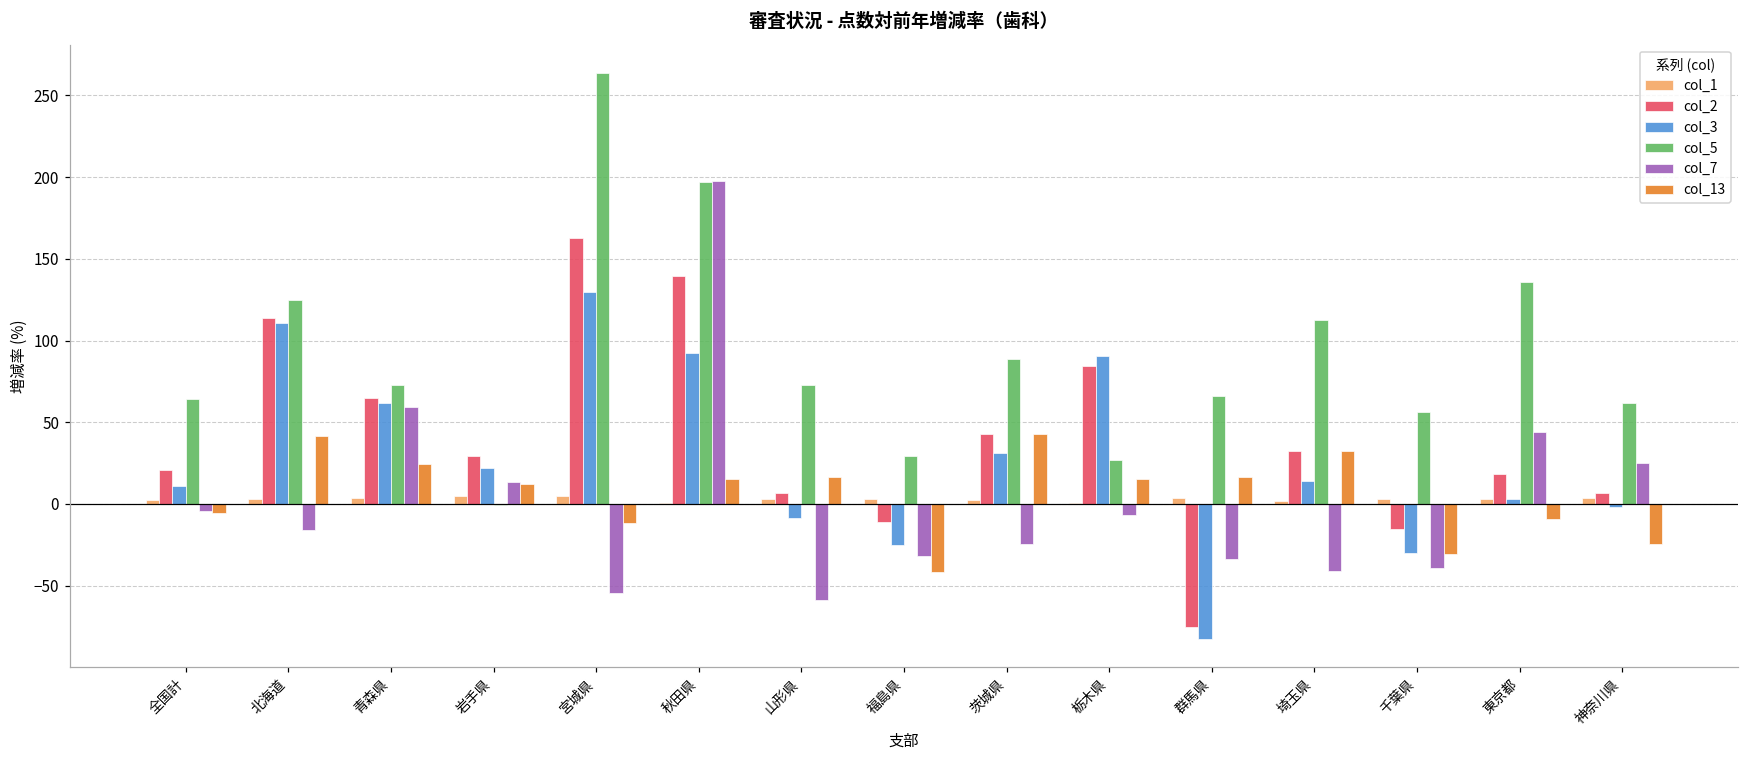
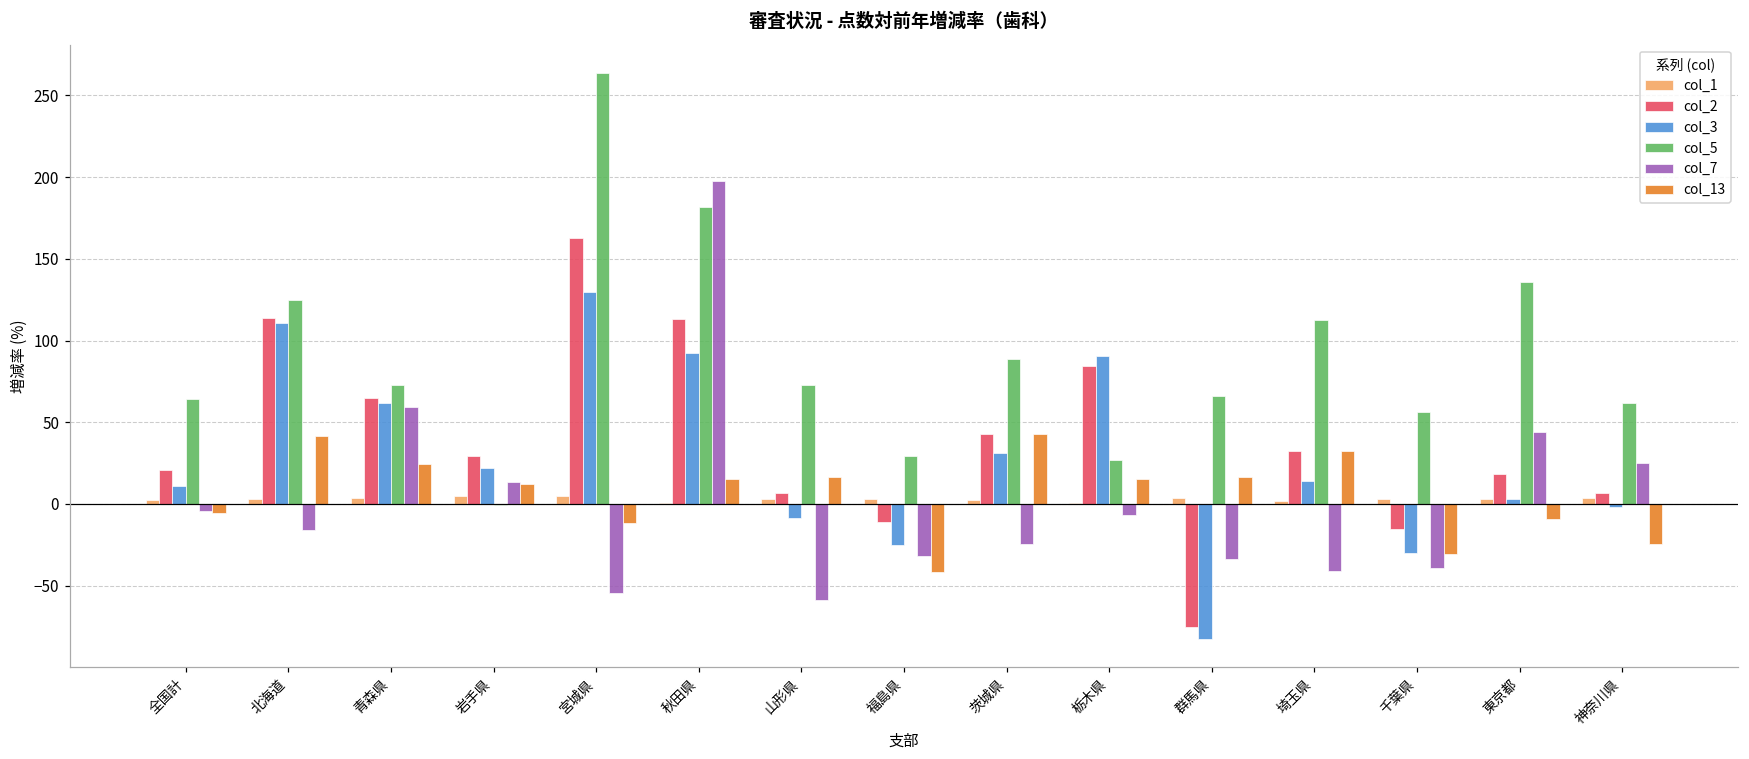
col_2, 秋田県: 139 -> 113
col_5, 秋田県: 197 -> 182
